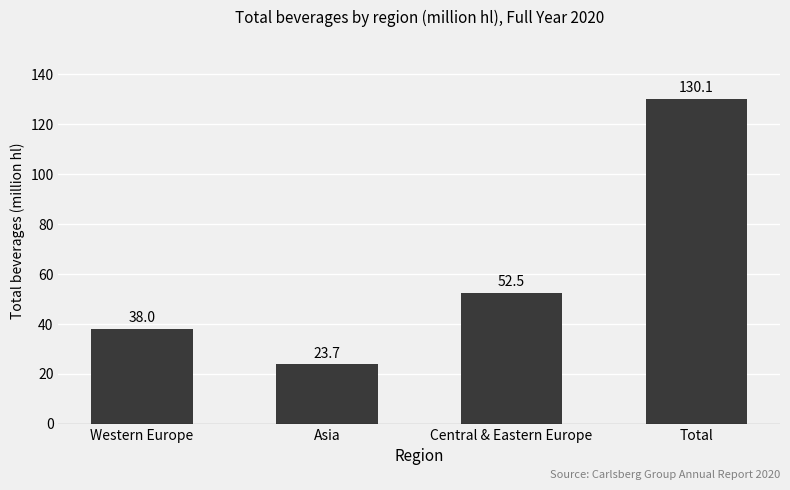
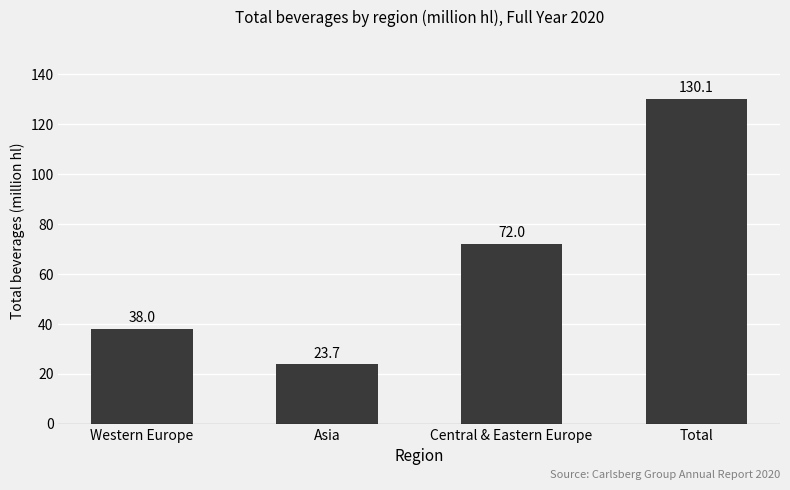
Central & Eastern Europe: 52.5 -> 72.0
